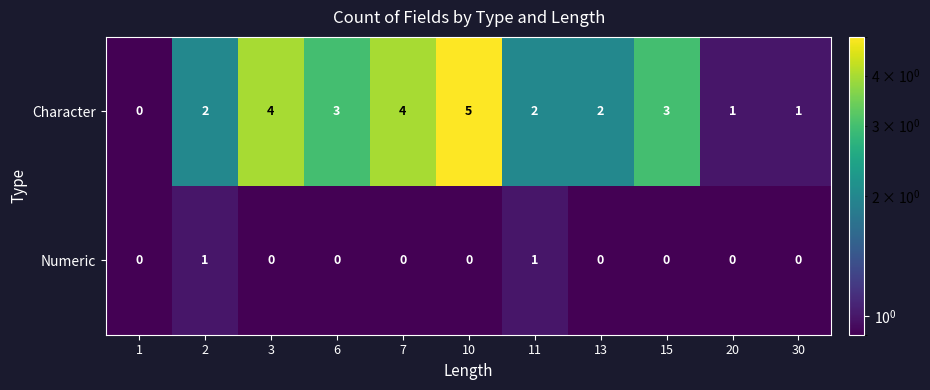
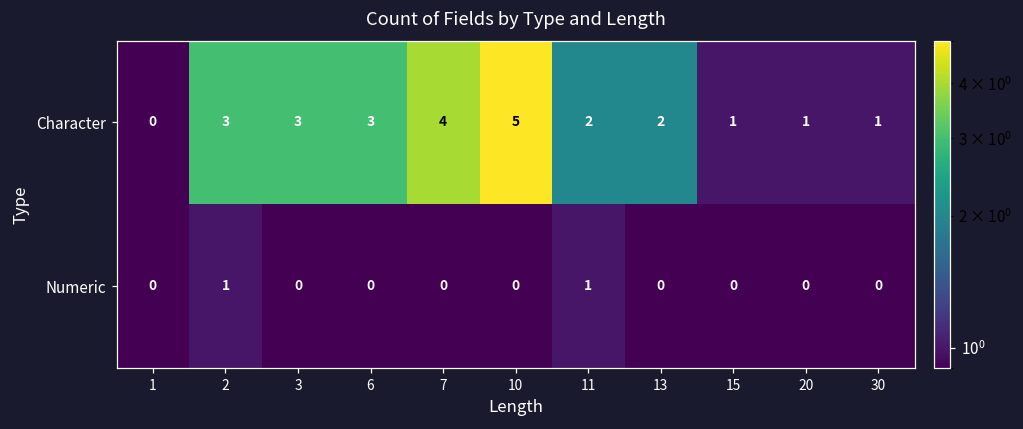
Character, 2: 2 -> 3
Character, 3: 4 -> 3
Character, 15: 3 -> 1
